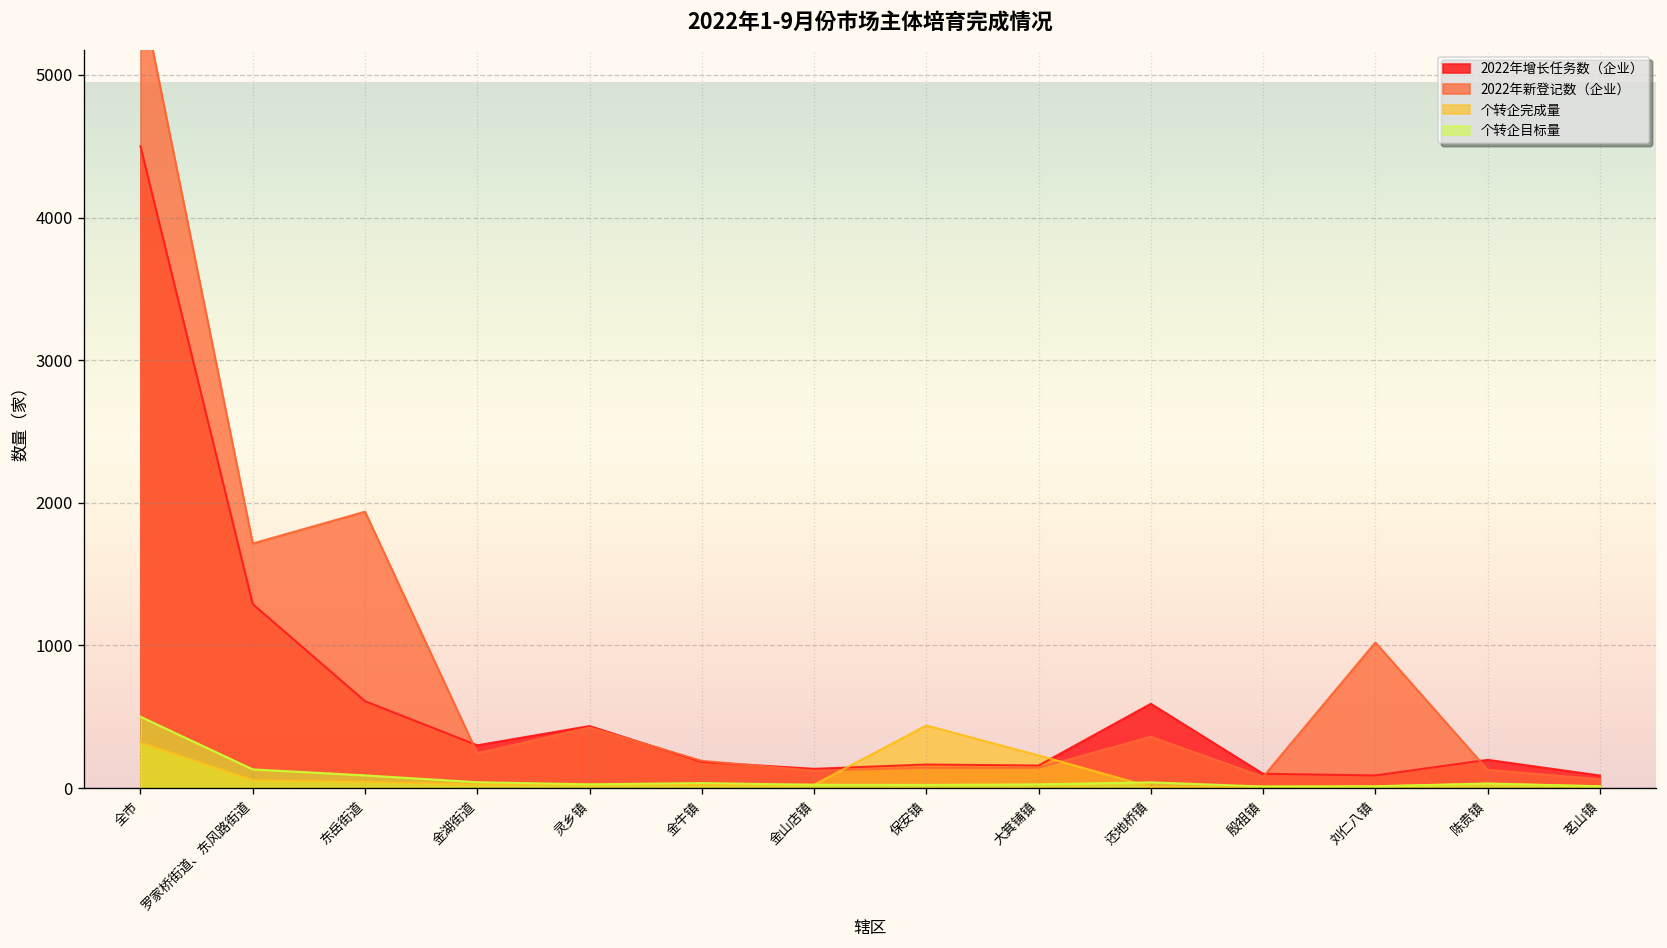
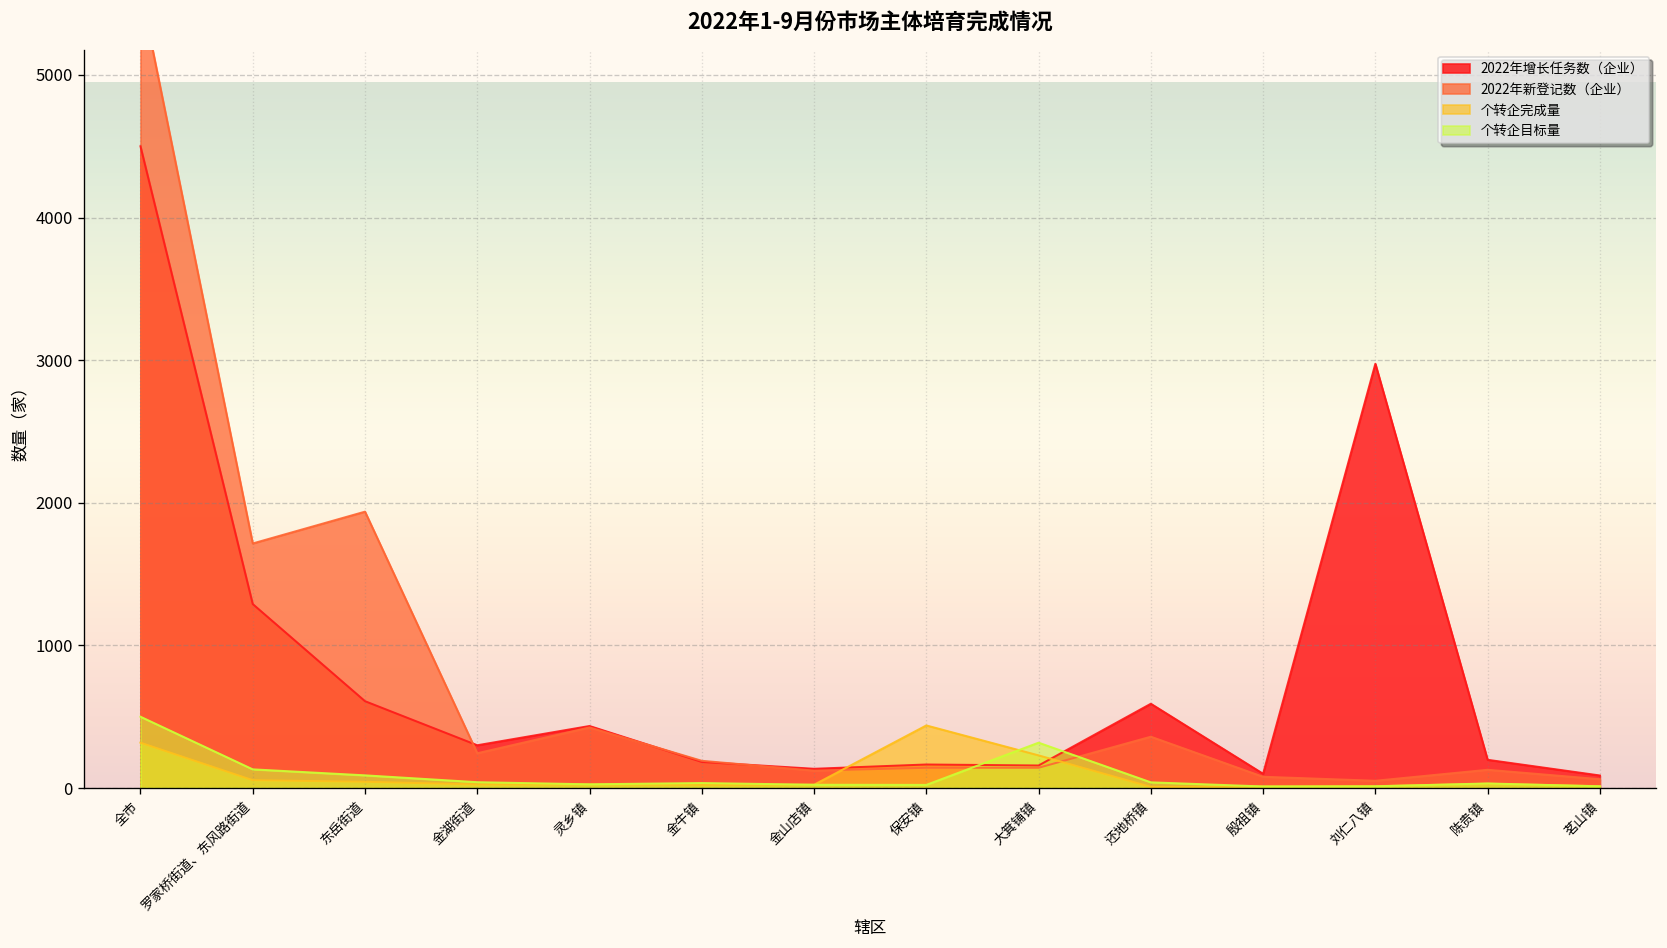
个转企目标量, 大箕铺镇: 30 -> 320
2022年增长任务数（企业）, 刘仁八镇: 90 -> 2970
2022年新登记数（企业）, 刘仁八镇: 1020 -> 50
